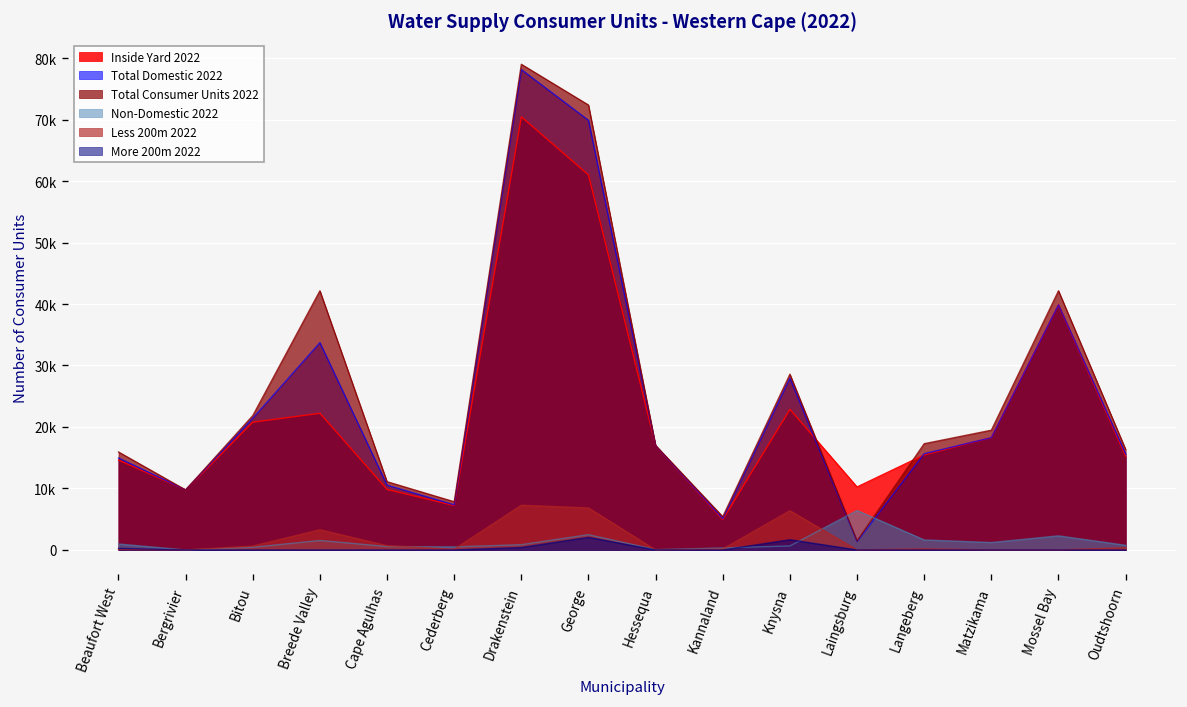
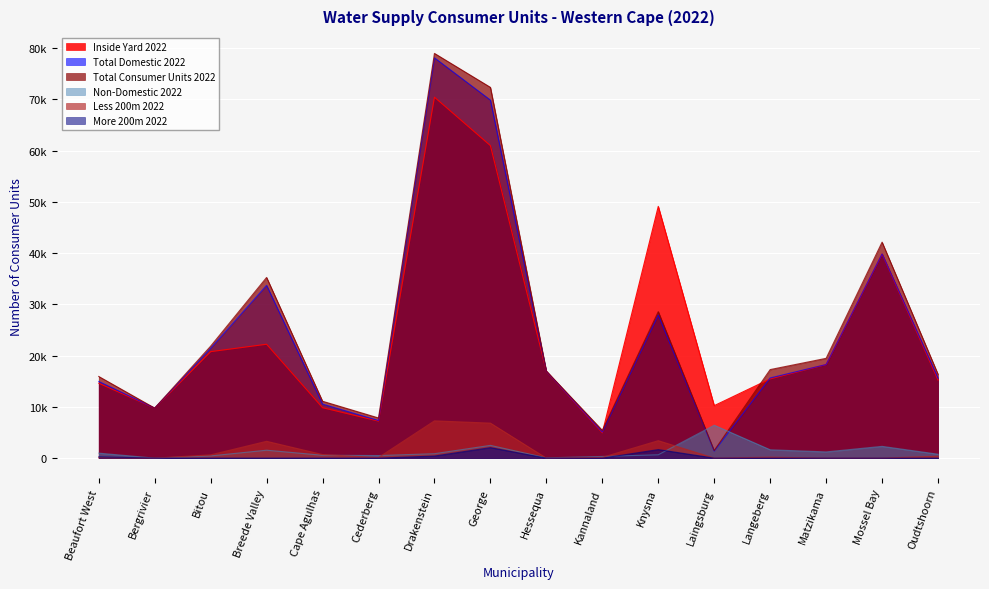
Total Consumer Units 2022, Breede Valley: 42000 -> 35000
Inside Yard 2022, Knysna: 23000 -> 49000
Less 200m 2022, Knysna: 6000 -> 3000
